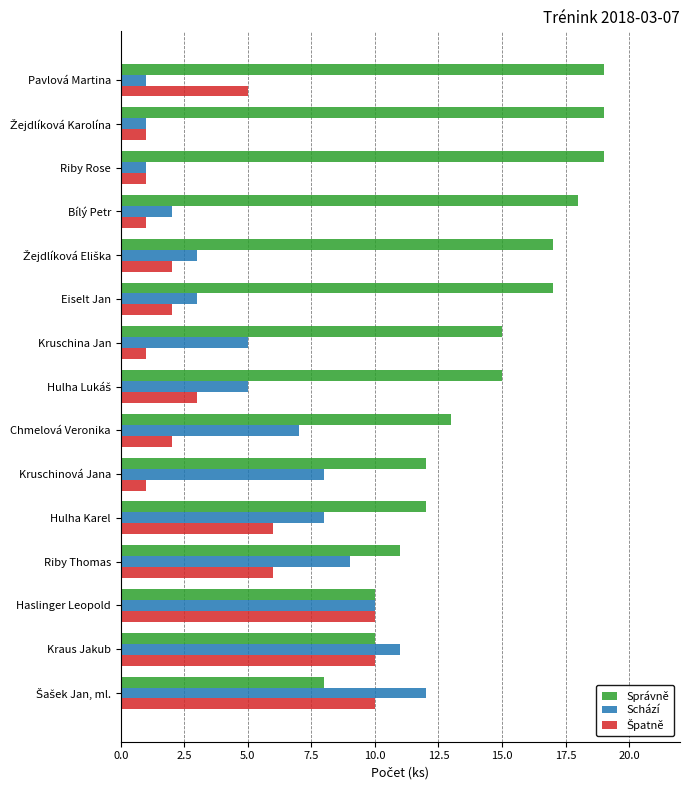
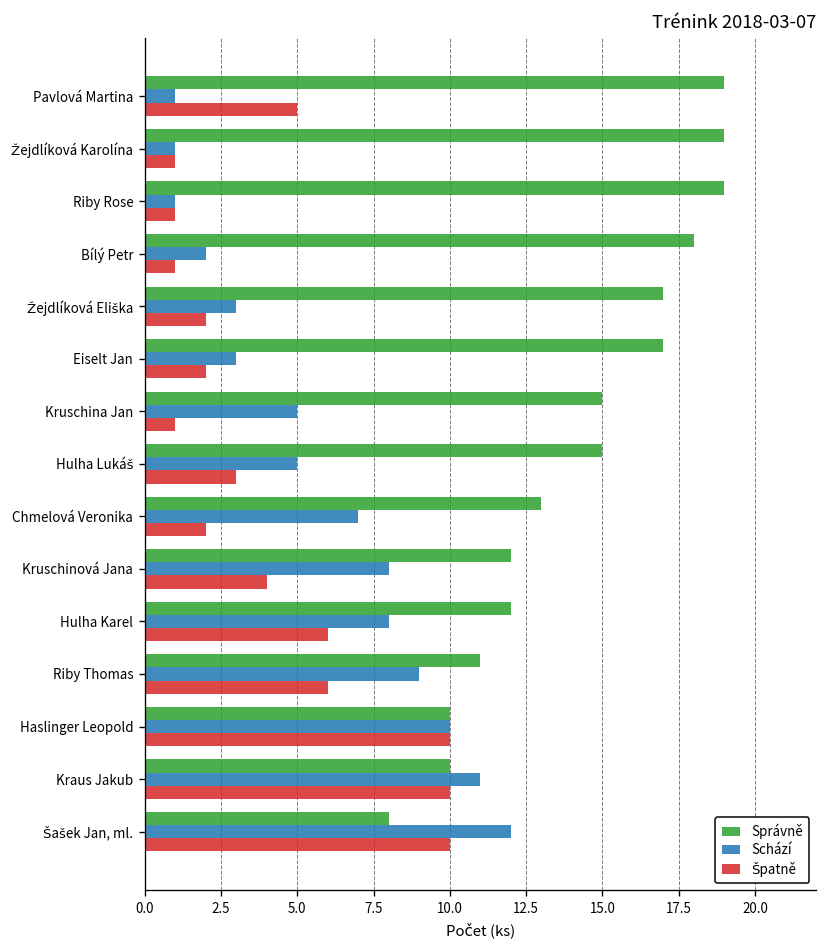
Špatně, Kruschinová Jana: 1 -> 4
